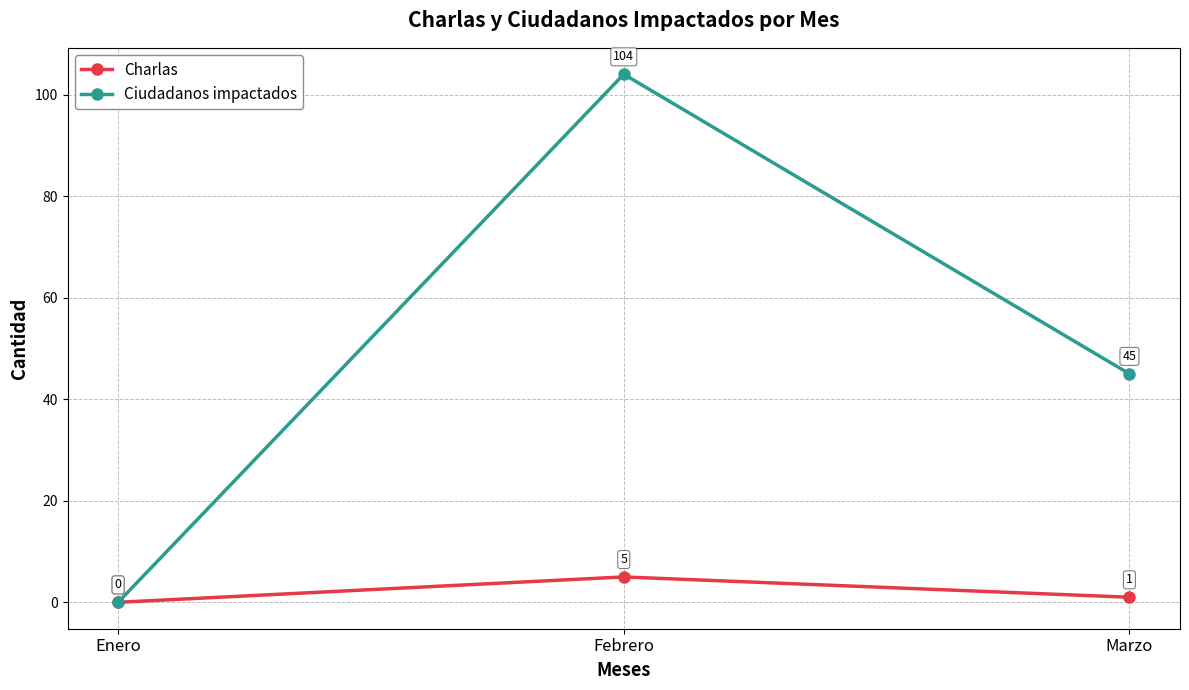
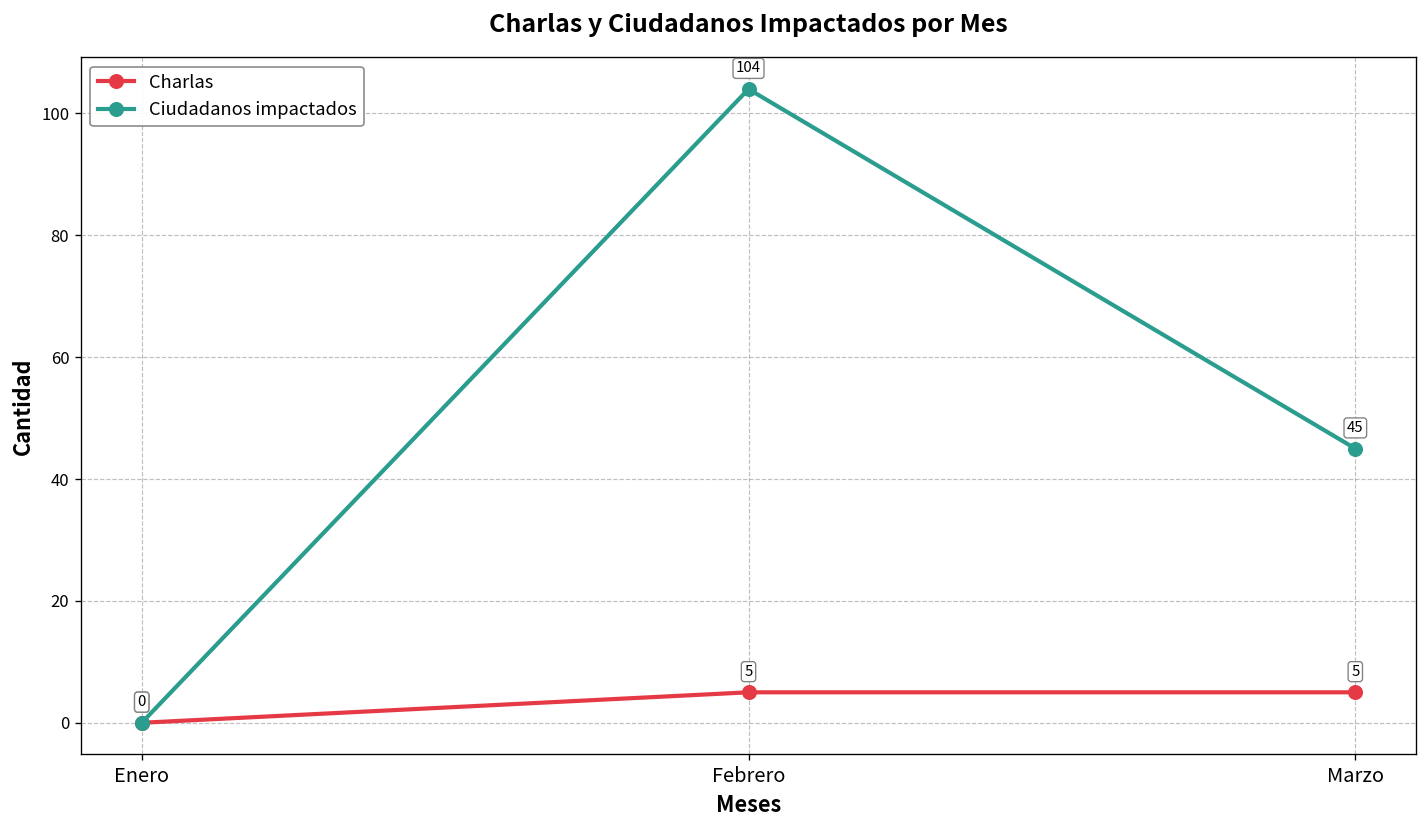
Charlas, Marzo: 1 -> 5
